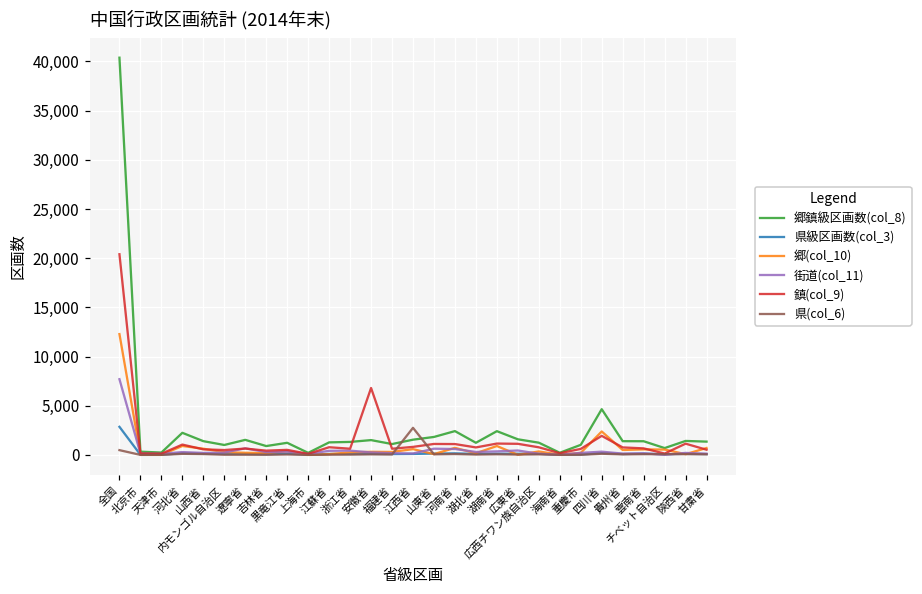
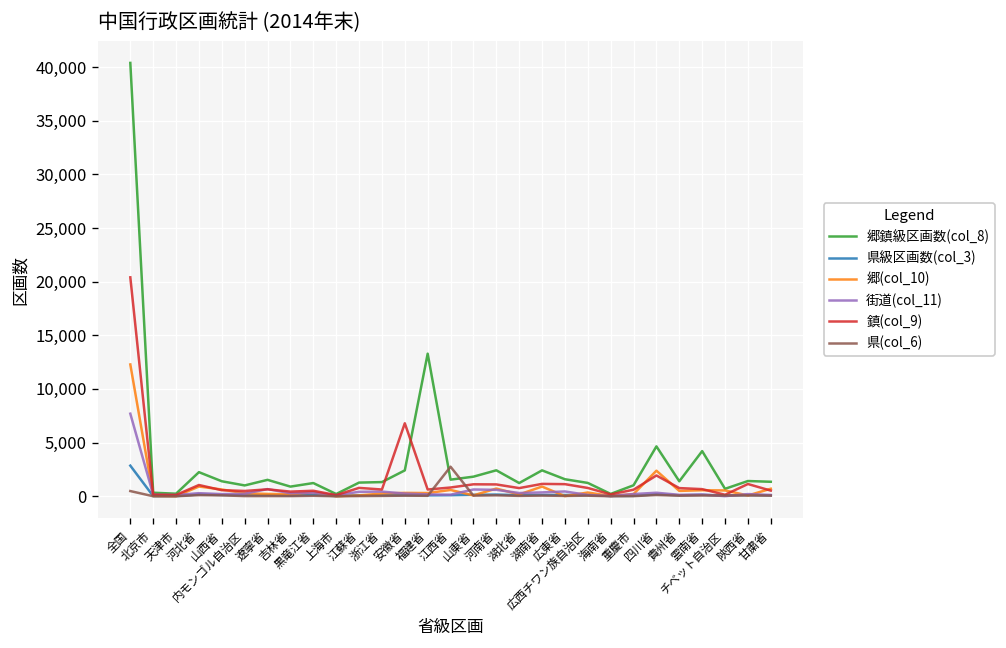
郷鎮級区画数(col_8), 安徽省: 1,500 -> 2,400
郷鎮級区画数(col_8), 福建省: 1,000 -> 13,000
郷鎮級区画数(col_8), 雲南省: 1,000 -> 4,000
